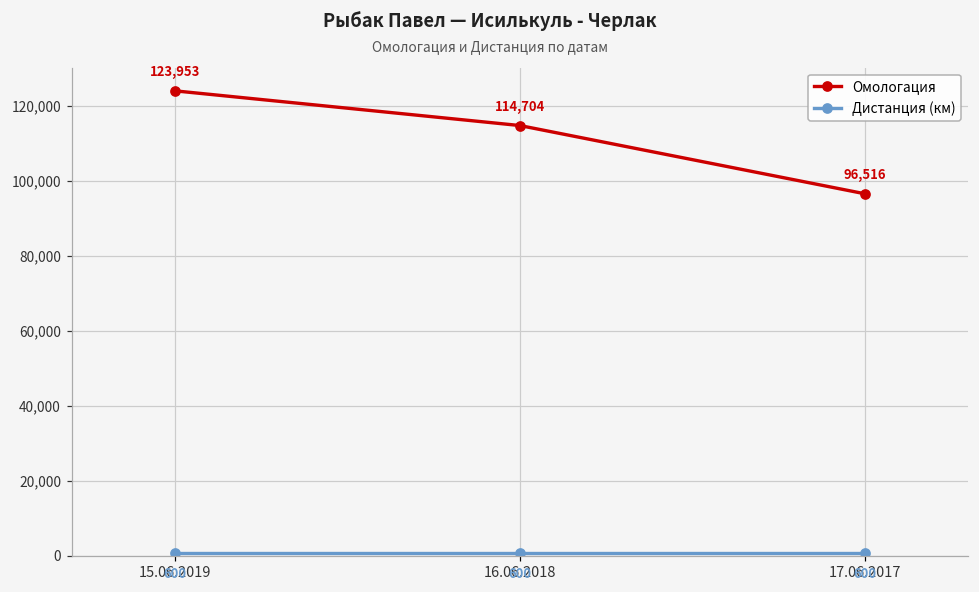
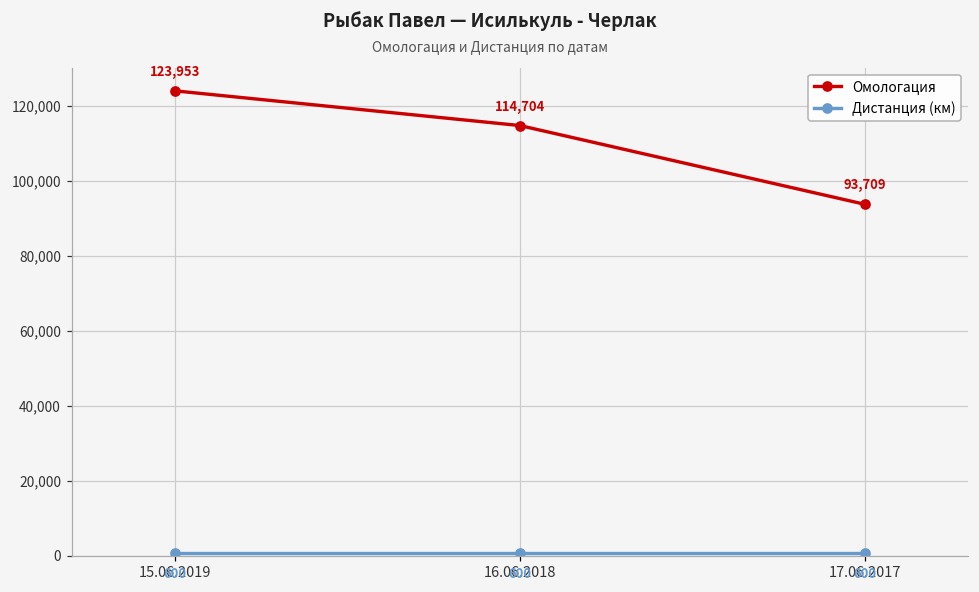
Омологация, 17.06.2017: 96,516 -> 93,709
